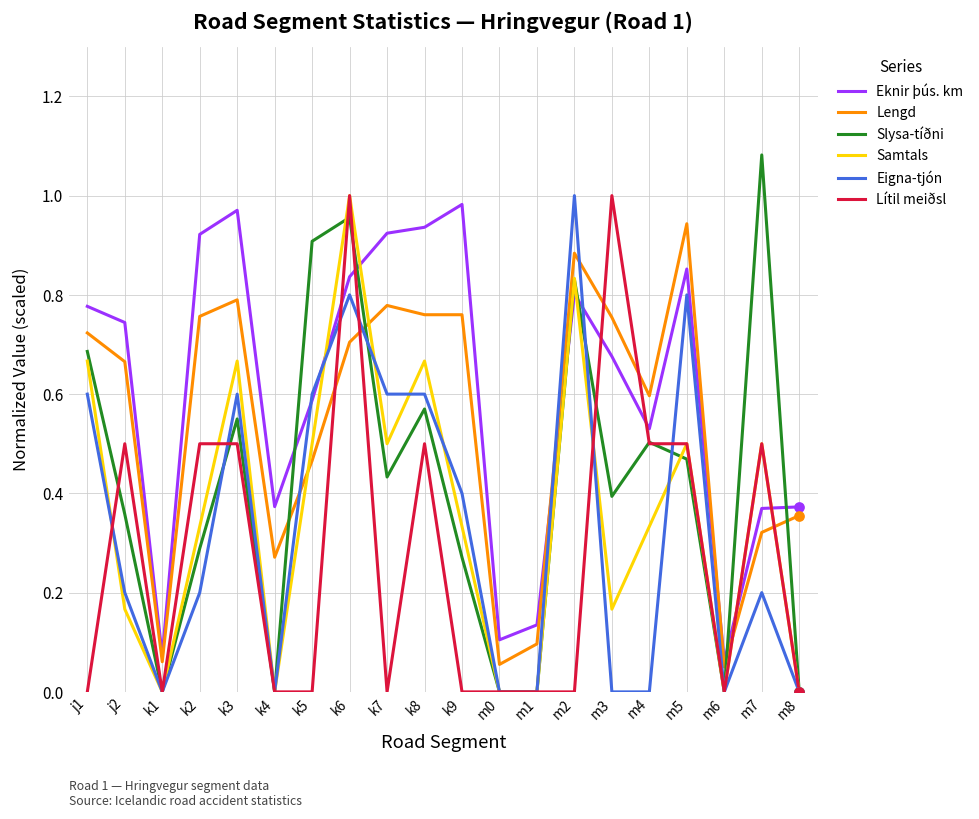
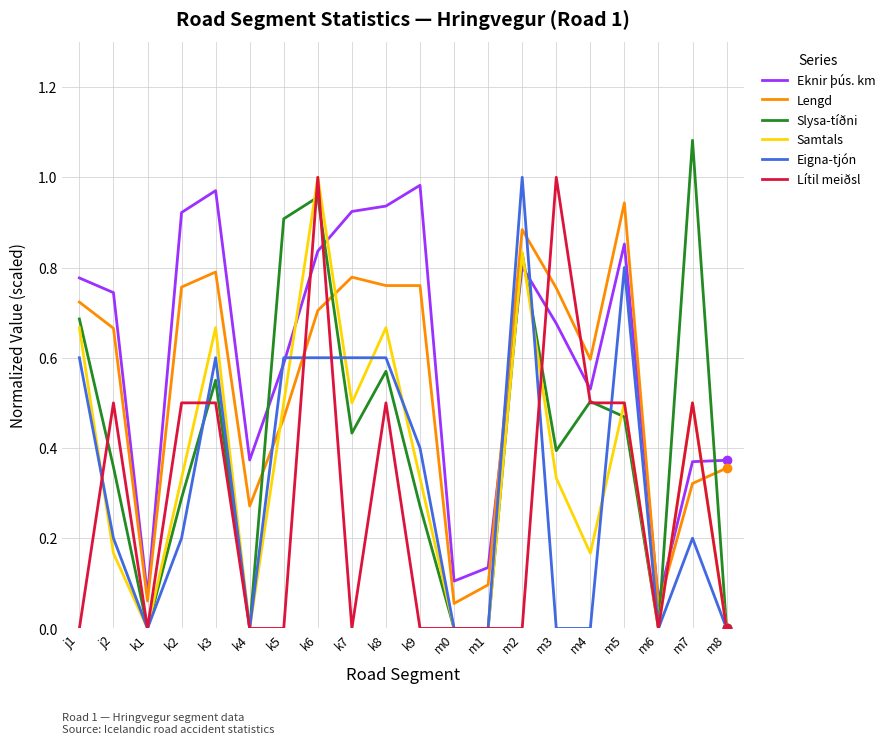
Eigna-tjón, k6: 0.80 -> 0.60
Samtals, m3: 0.17 -> 0.33
Samtals, m4: 0.33 -> 0.17
